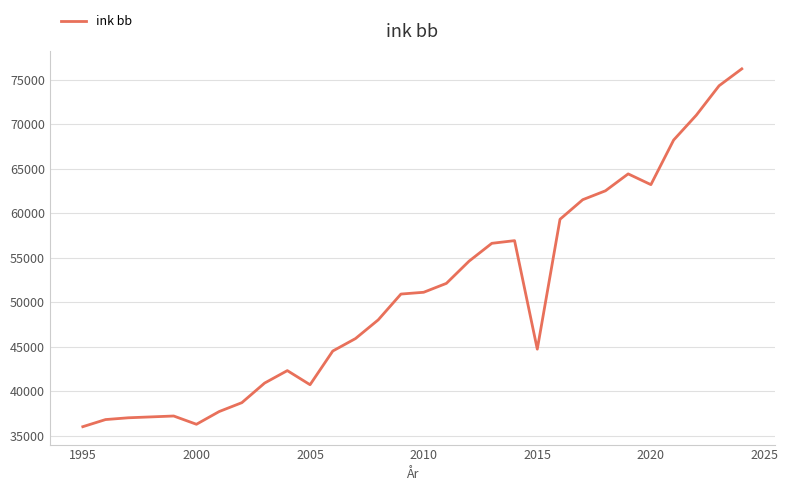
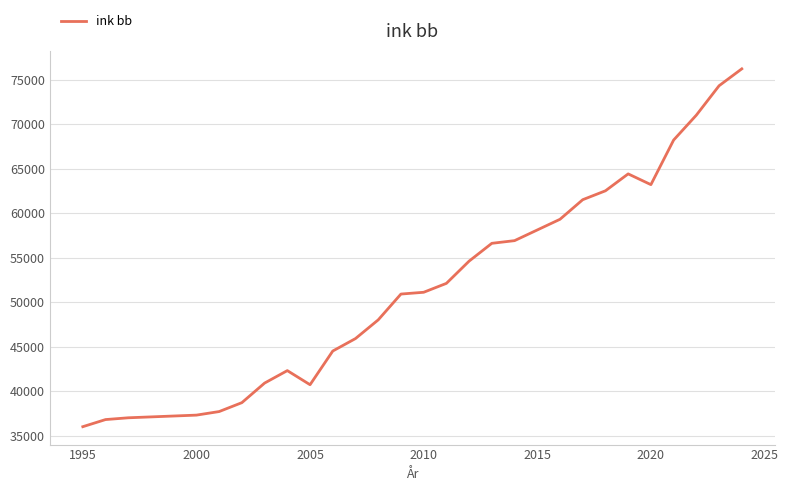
2000: 36000 -> 37000
2015: 45000 -> 58000
